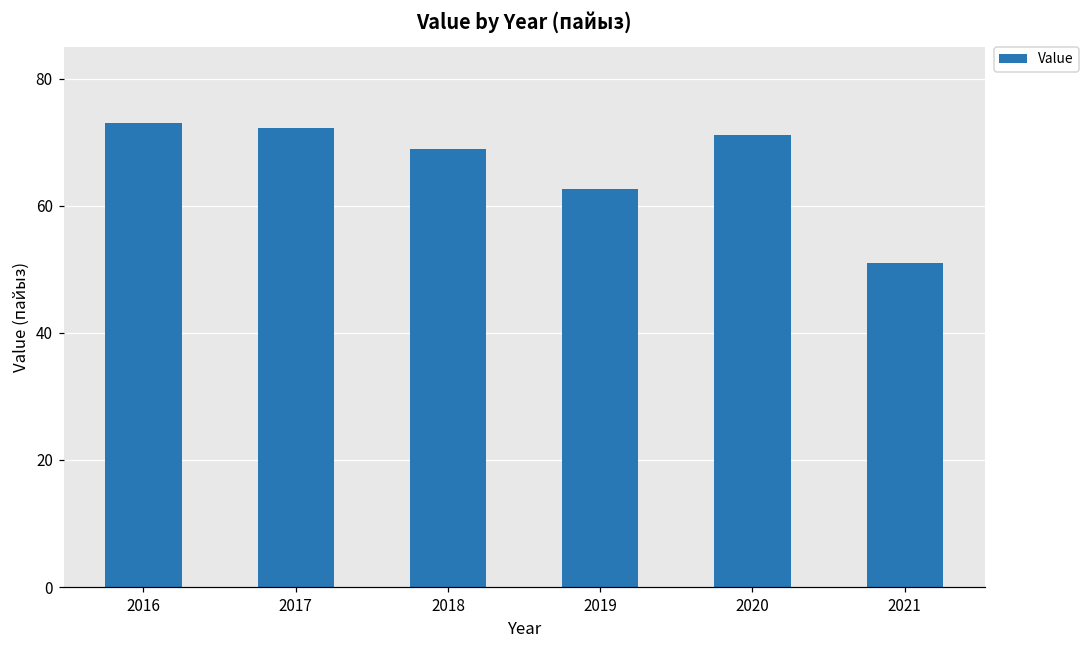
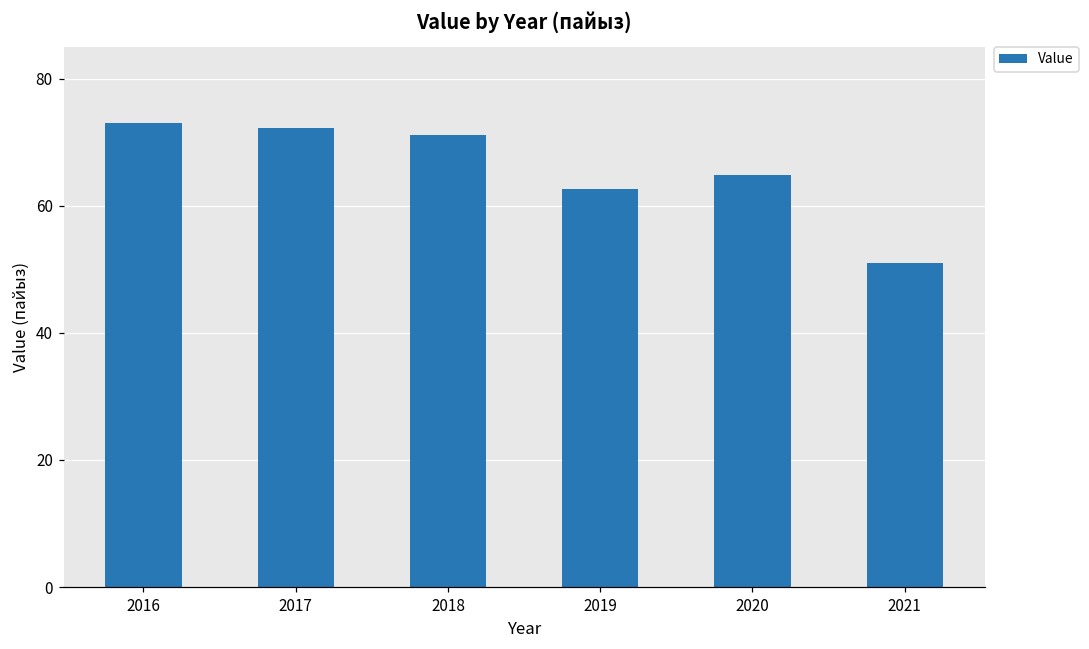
2018: 69 -> 71
2020: 71 -> 65
